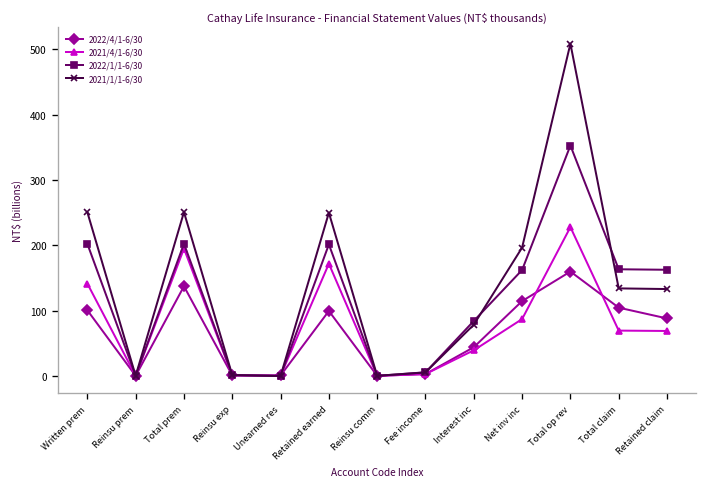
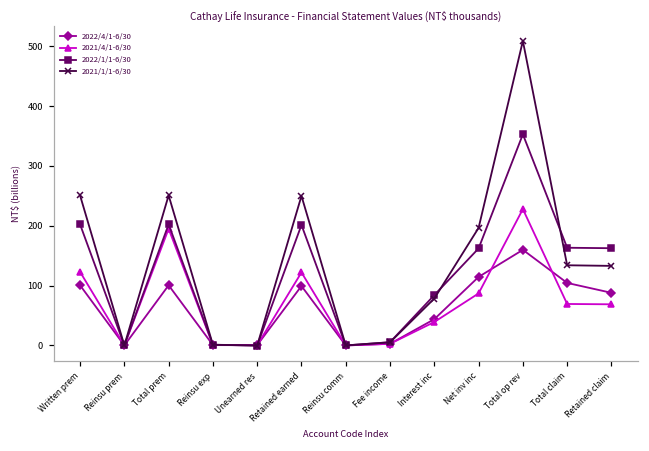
2021/4/1-6/30, Written prem: 140 -> 120
2022/4/1-6/30, Total prem: 140 -> 100
2021/4/1-6/30, Retained earned: 170 -> 120
